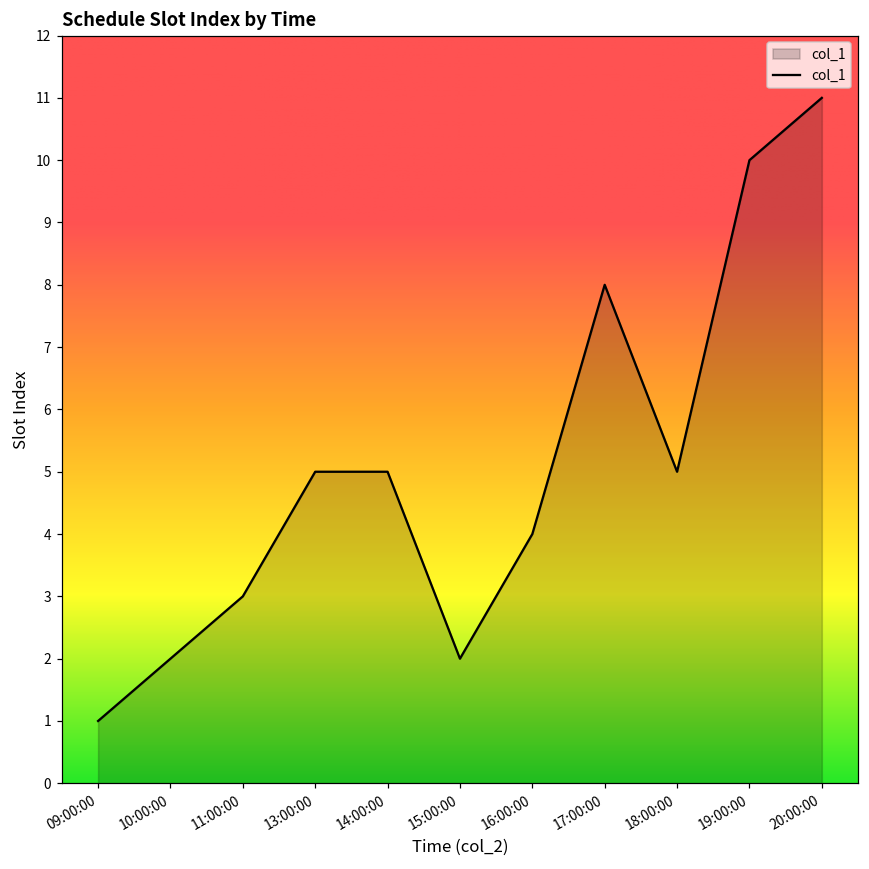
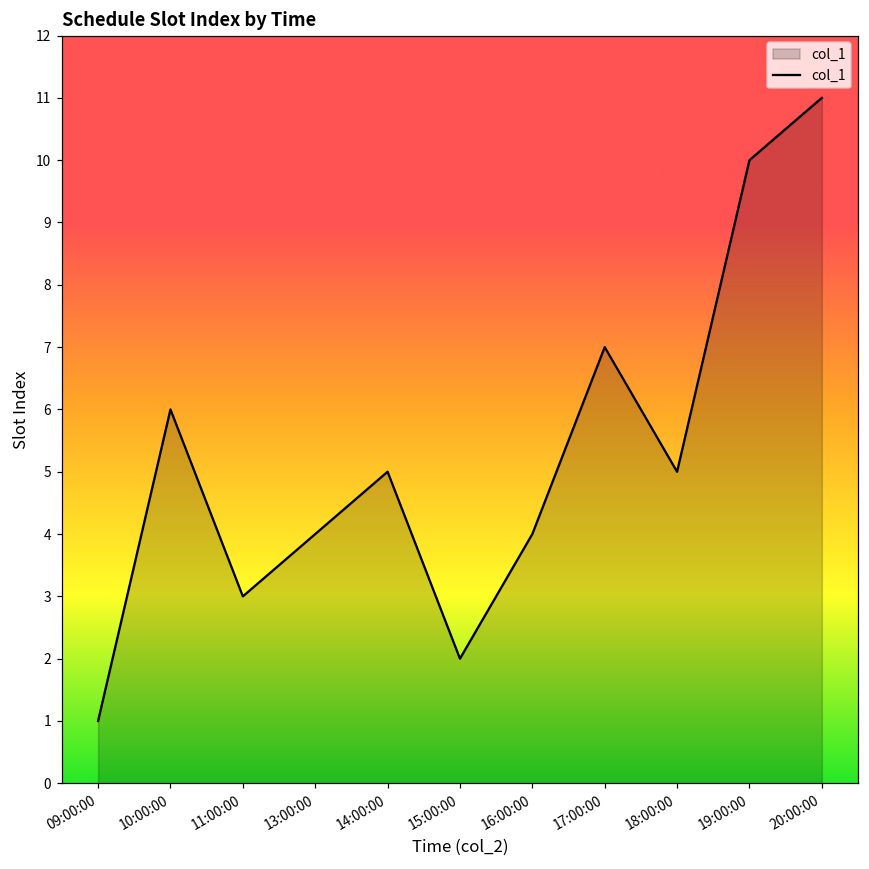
10:00:00: 2 -> 6
13:00:00: 5 -> 4
17:00:00: 8 -> 7
